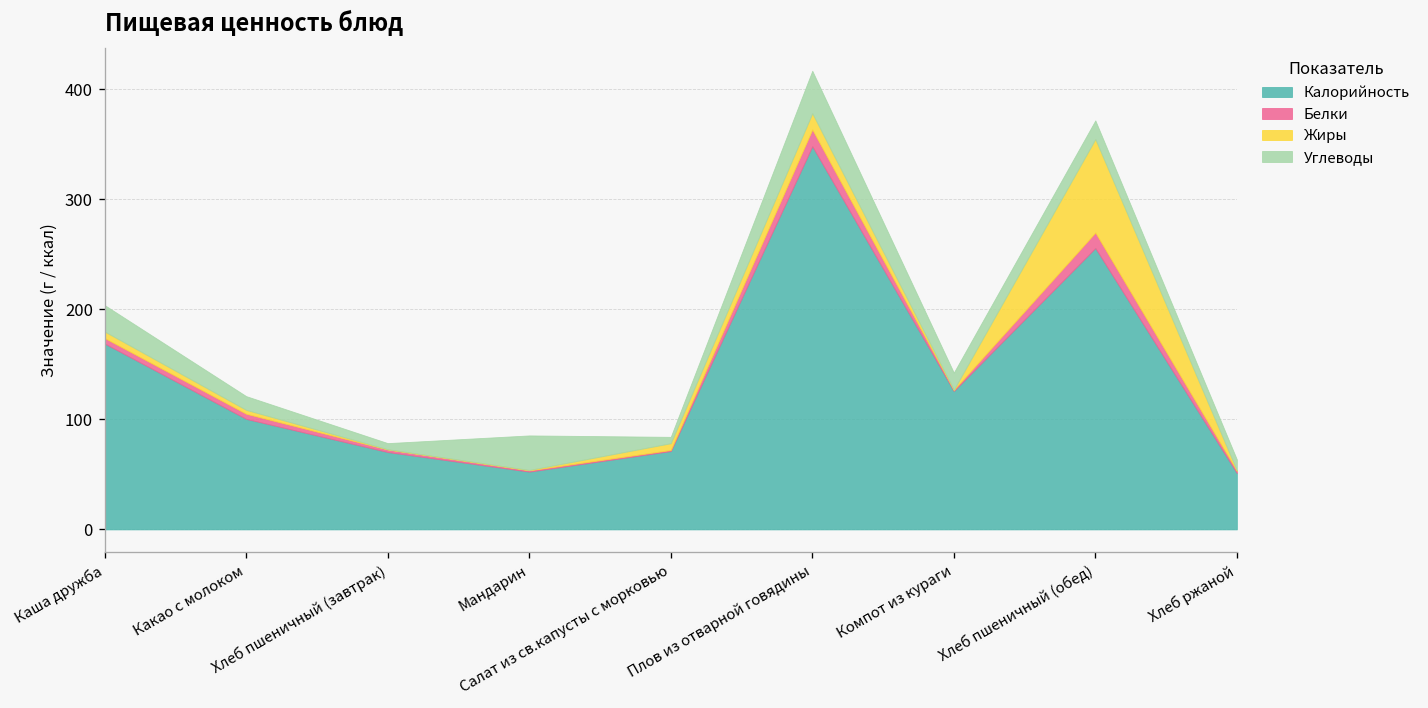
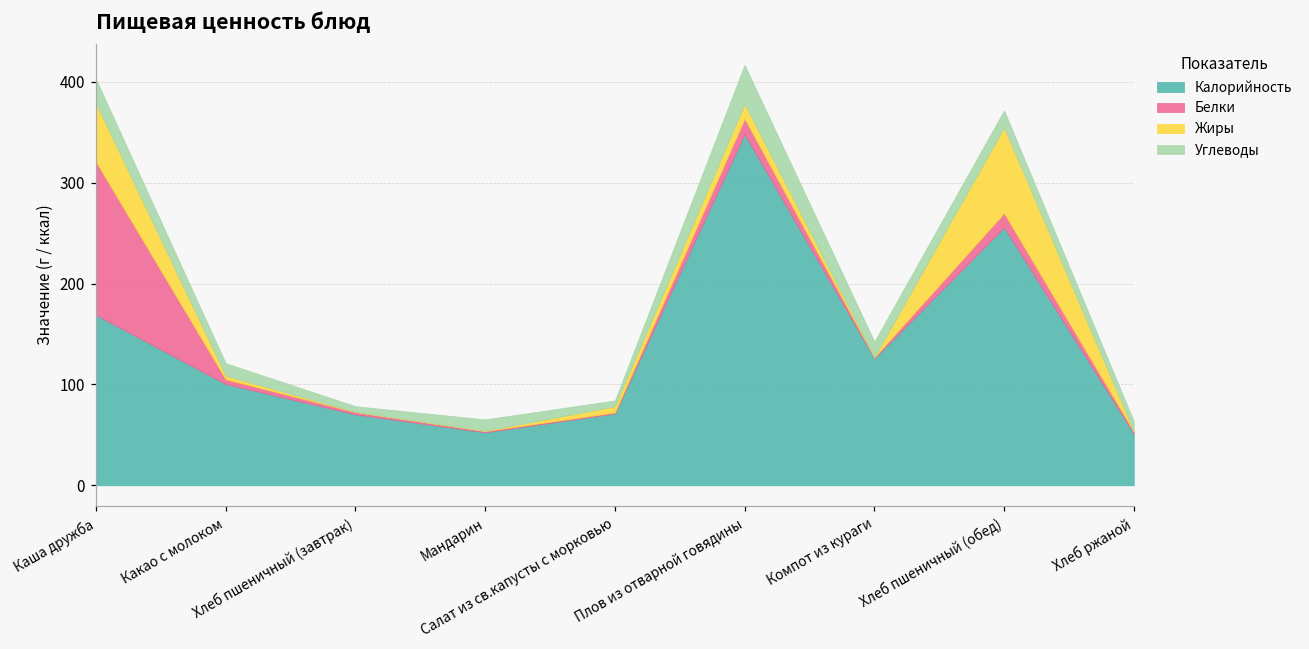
Белки, Каша дружба: 10 -> 150
Жиры, Каша дружба: 10 -> 60
Углеводы, Мандарин: 30 -> 10
